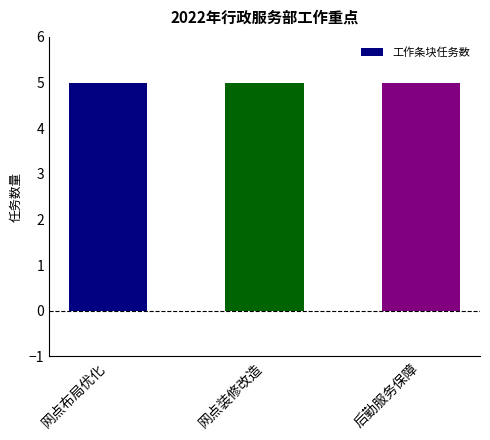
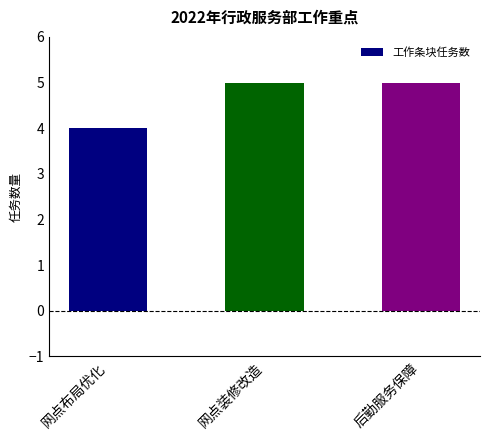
网点布局优化: 5 -> 4
